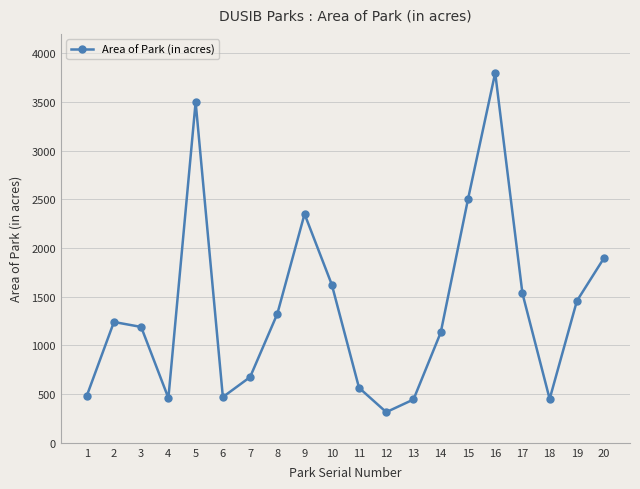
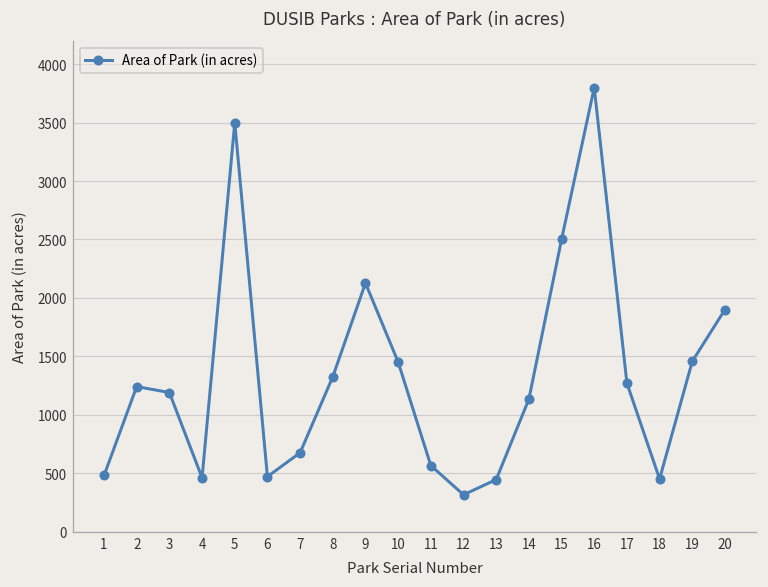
9: 2400 -> 2100
10: 1600 -> 1500
17: 1500 -> 1300
